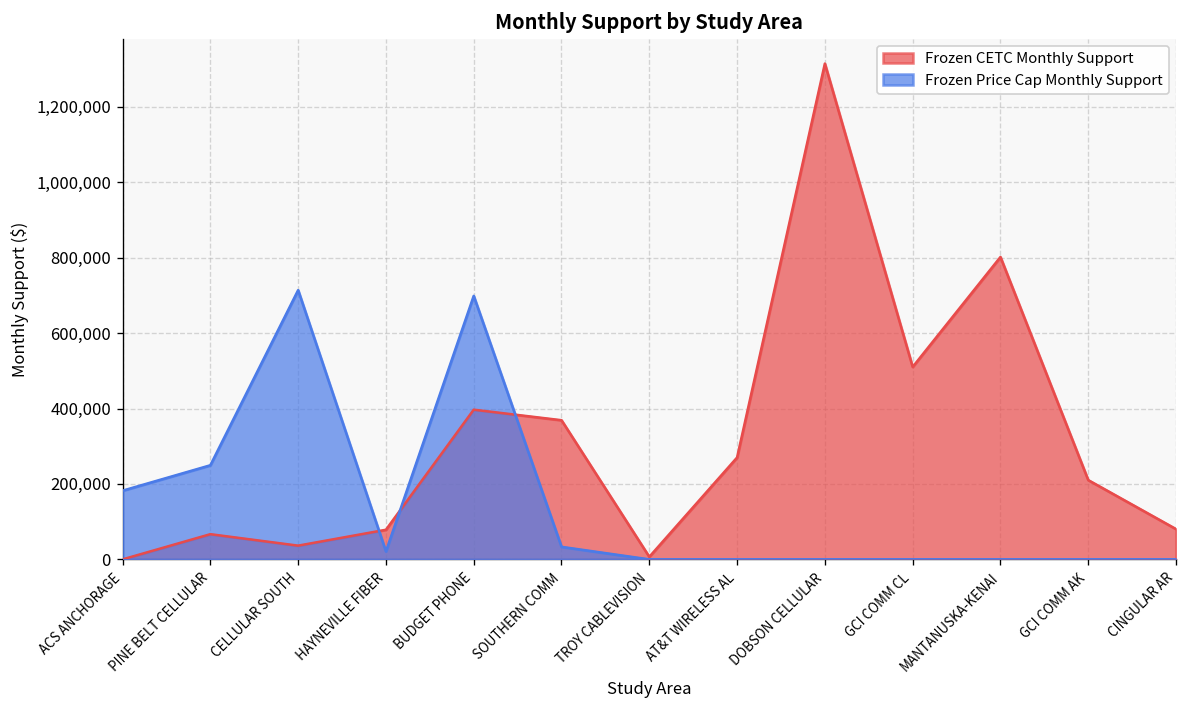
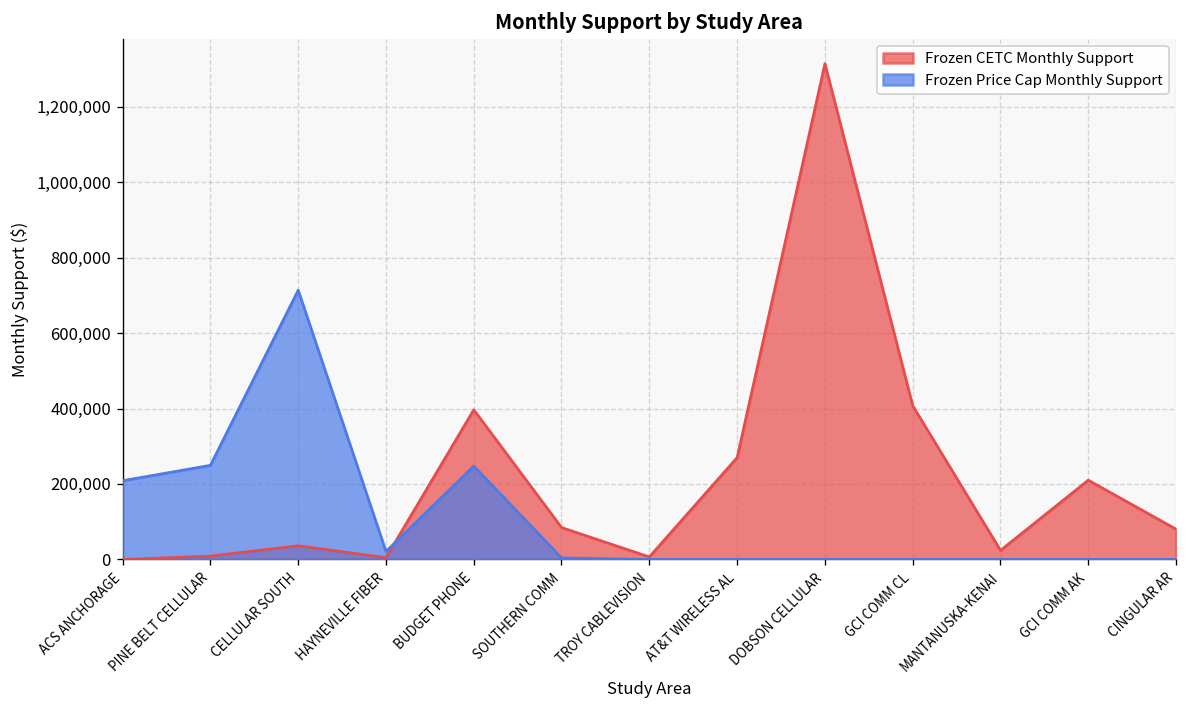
Frozen Price Cap Monthly Support, ACS ANCHORAGE: 180,000 -> 210,000
Frozen CETC Monthly Support, PINE BELT CELLULAR: 70,000 -> 10,000
Frozen CETC Monthly Support, HAYNEVILLE FIBER: 80,000 -> 0
Frozen Price Cap Monthly Support, BUDGET PHONE: 700,000 -> 250,000
Frozen CETC Monthly Support, SOUTHERN COMM: 370,000 -> 80,000
Frozen Price Cap Monthly Support, SOUTHERN COMM: 30,000 -> 0
Frozen CETC Monthly Support, GCI COMM CL: 510,000 -> 410,000
Frozen CETC Monthly Support, MANTANUSKA-KENAI: 800,000 -> 20,000
